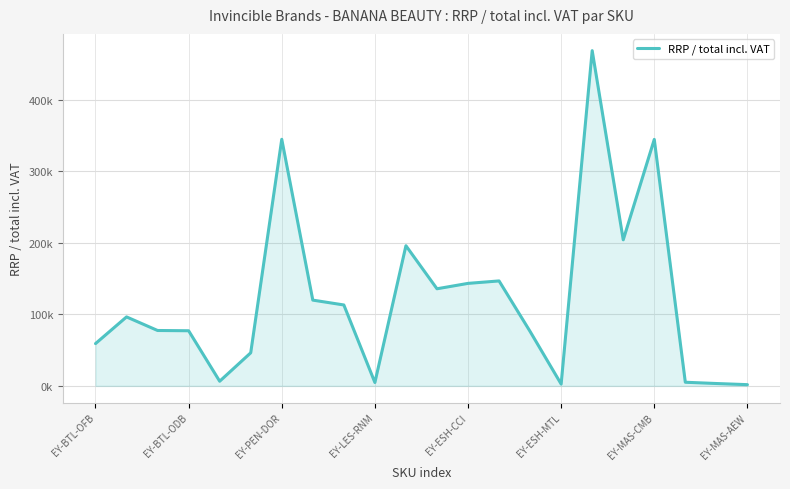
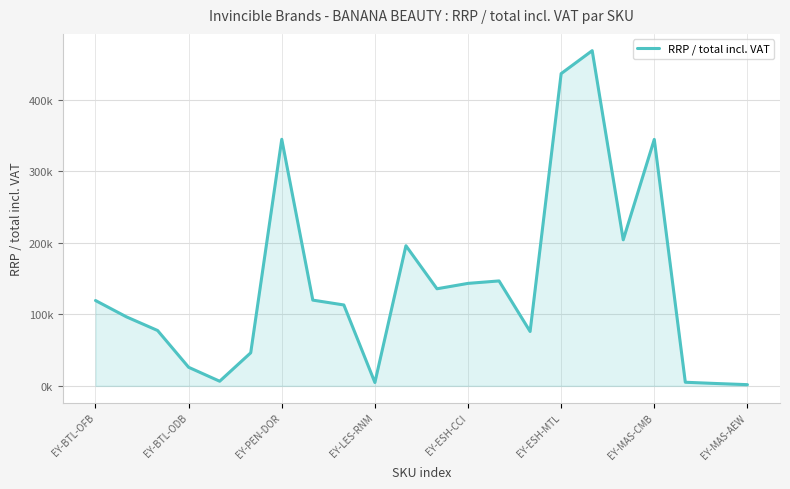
EY-BTL-OFB: 60000 -> 120000
EY-BTL-ODB: 80000 -> 30000
EY-ESH-MTL: 0 -> 440000
